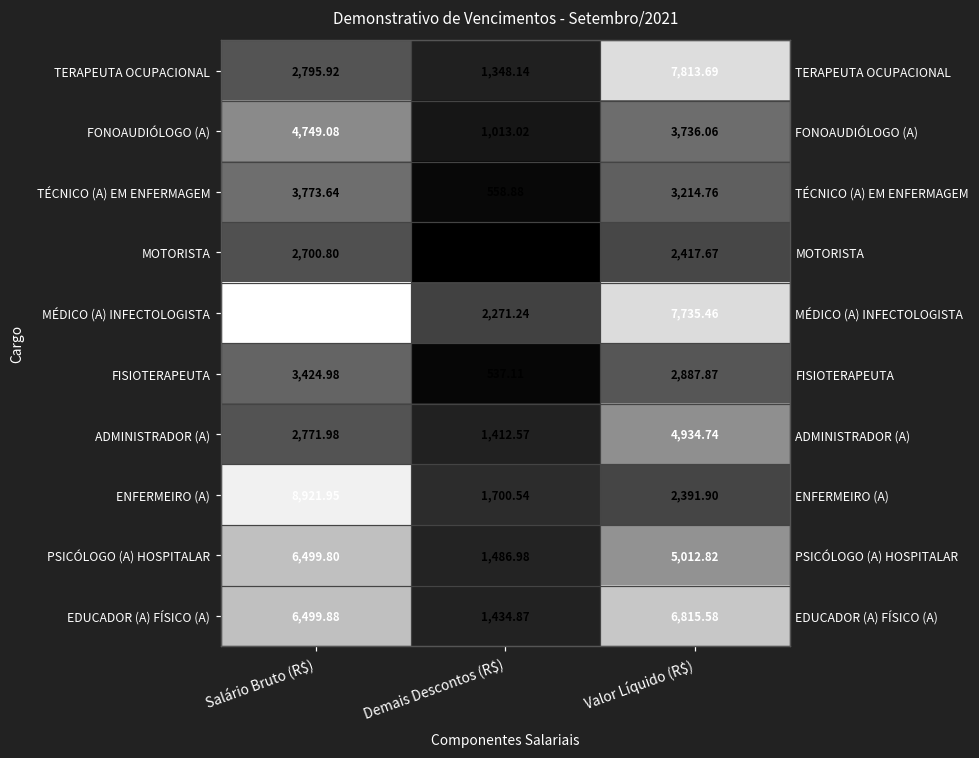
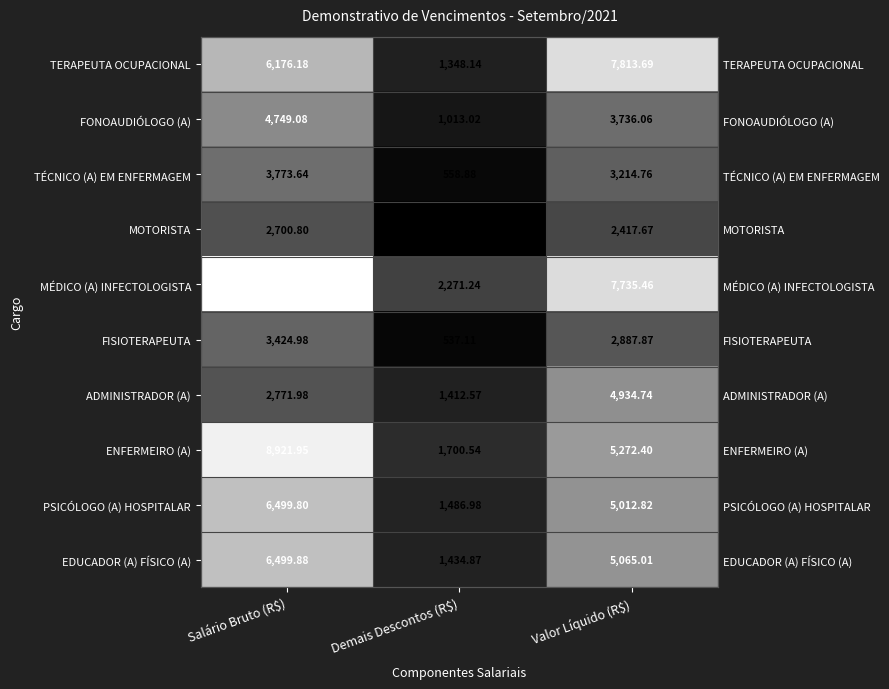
TERAPEUTA OCUPACIONAL, Salário Bruto (R$): 2,795.92 -> 6,176.18
ENFERMEIRO (A), Valor Líquido (R$): 2,391.90 -> 5,272.40
EDUCADOR (A) FÍSICO (A), Valor Líquido (R$): 6,815.58 -> 5,065.01
